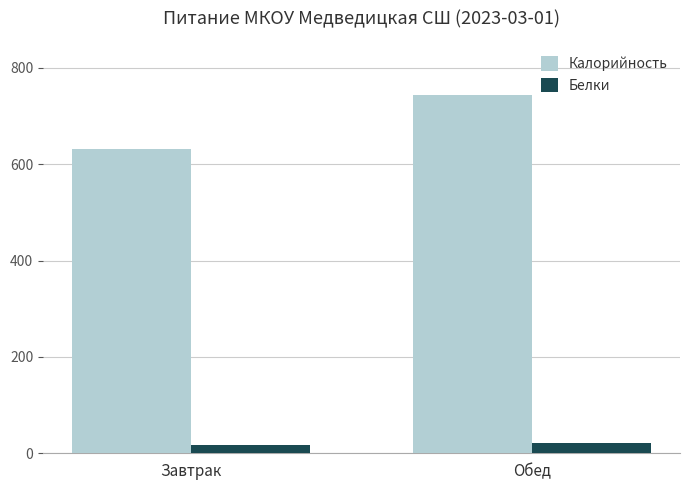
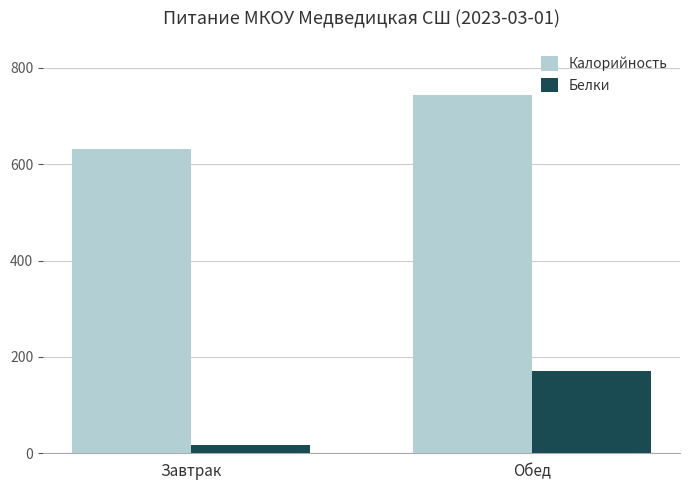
Белки, Обед: 20 -> 170
